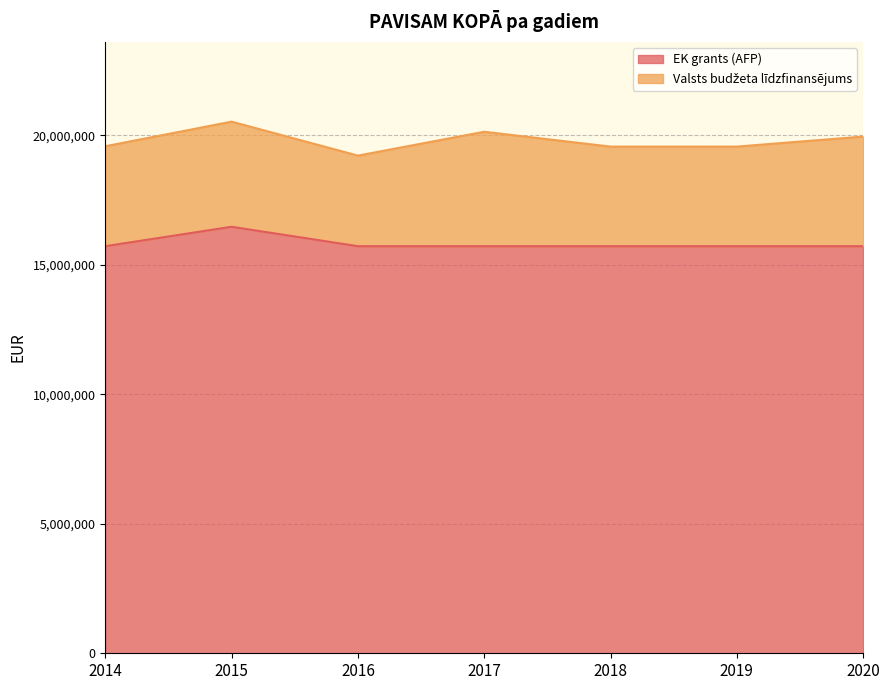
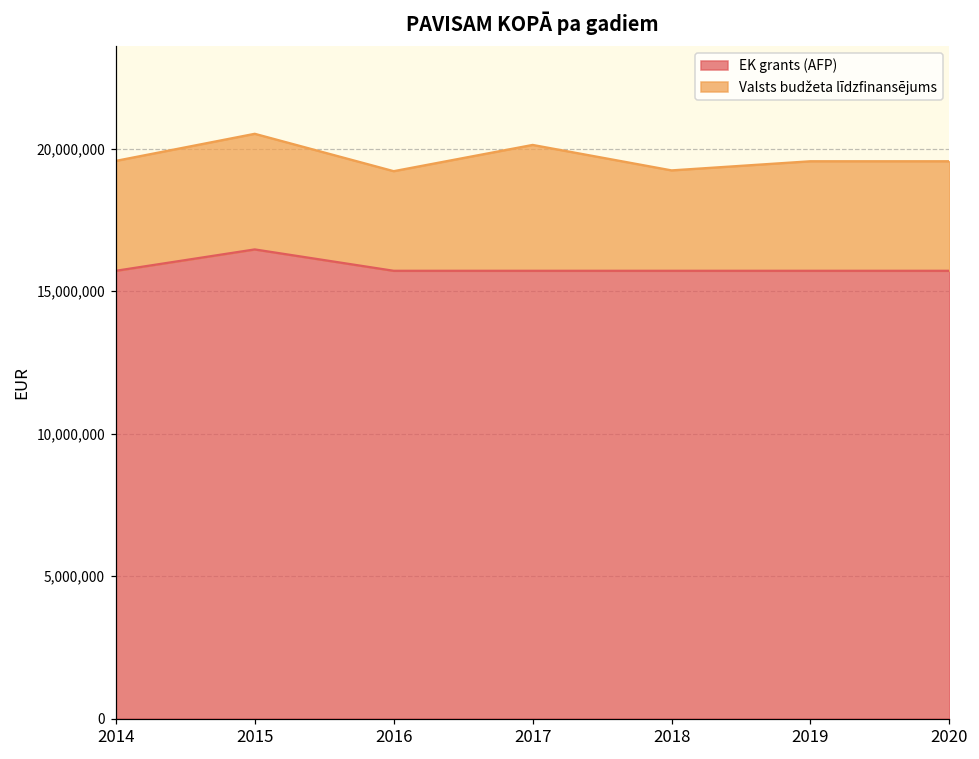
Valsts budžeta līdzfinansējums, 2018: 3,800,000 -> 3,500,000
Valsts budžeta līdzfinansējums, 2020: 4,200,000 -> 3,800,000
